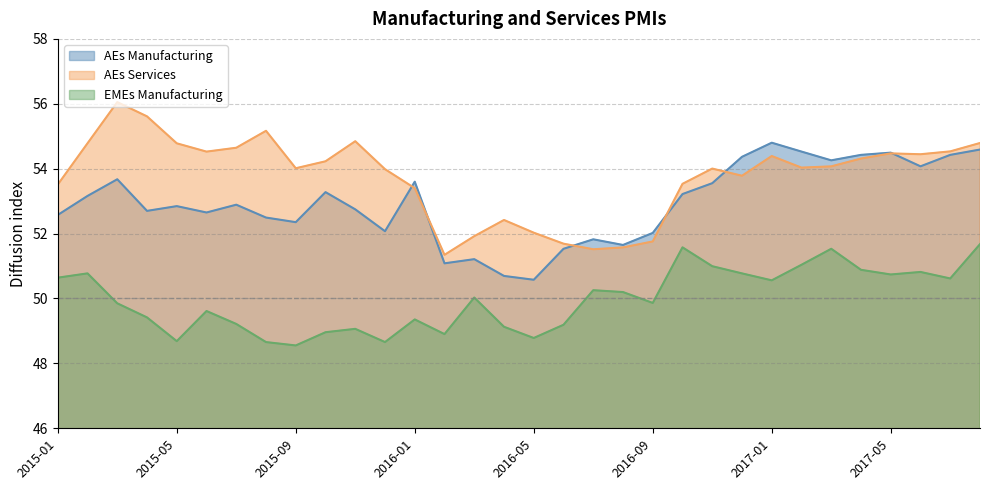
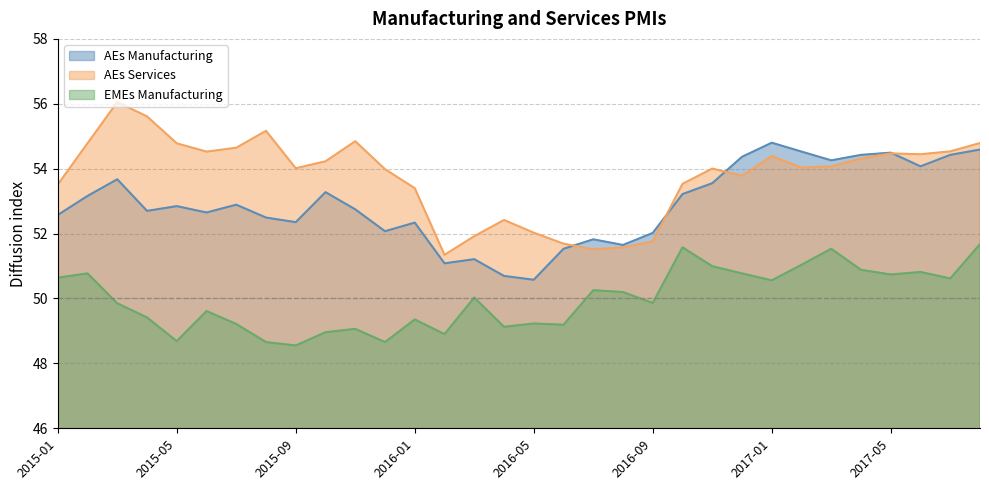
AEs Manufacturing, 2016-01: 53.6 -> 52.3
EMEs Manufacturing, 2016-05: 48.8 -> 49.2
